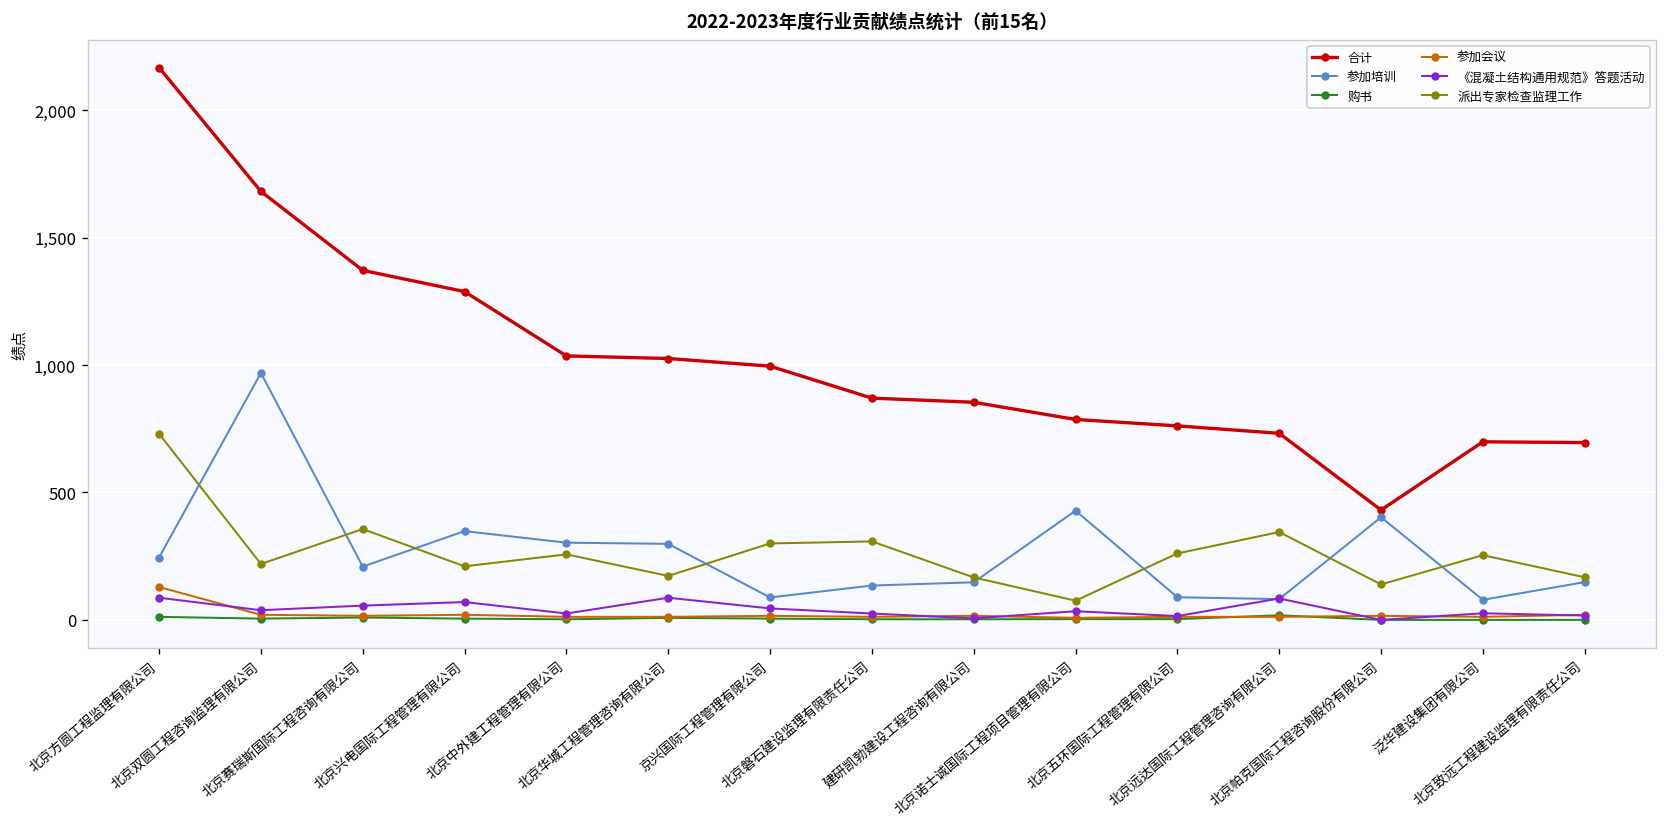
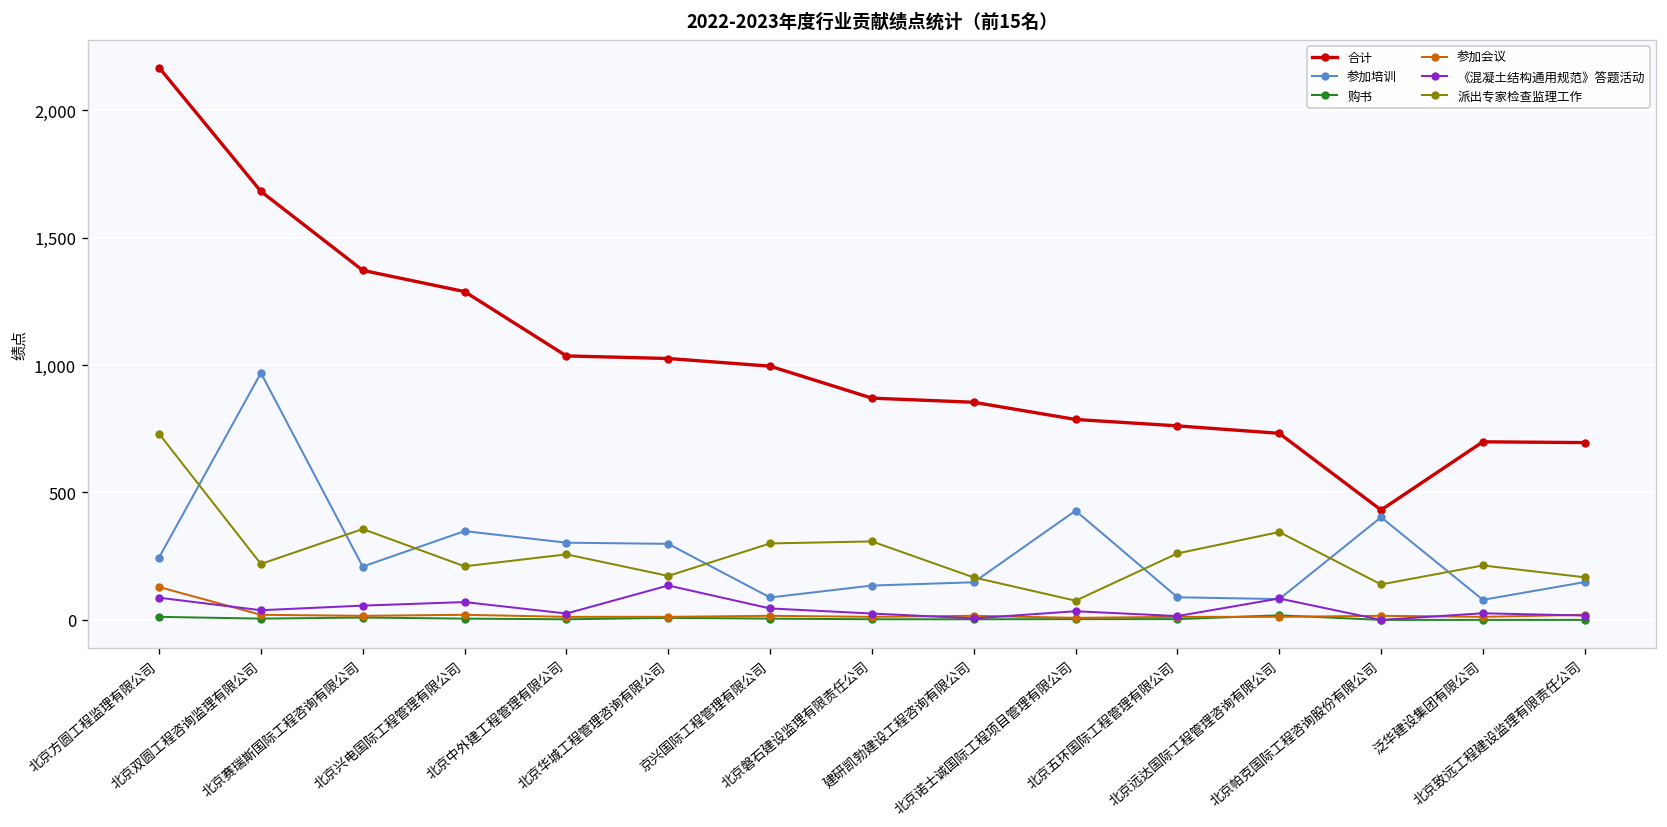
《混凝土结构通用规范》答题活动, 北京华城工程管理咨询有限公司: 90 -> 140
派出专家检查监理工作, 泛华建设集团有限公司: 250 -> 210
